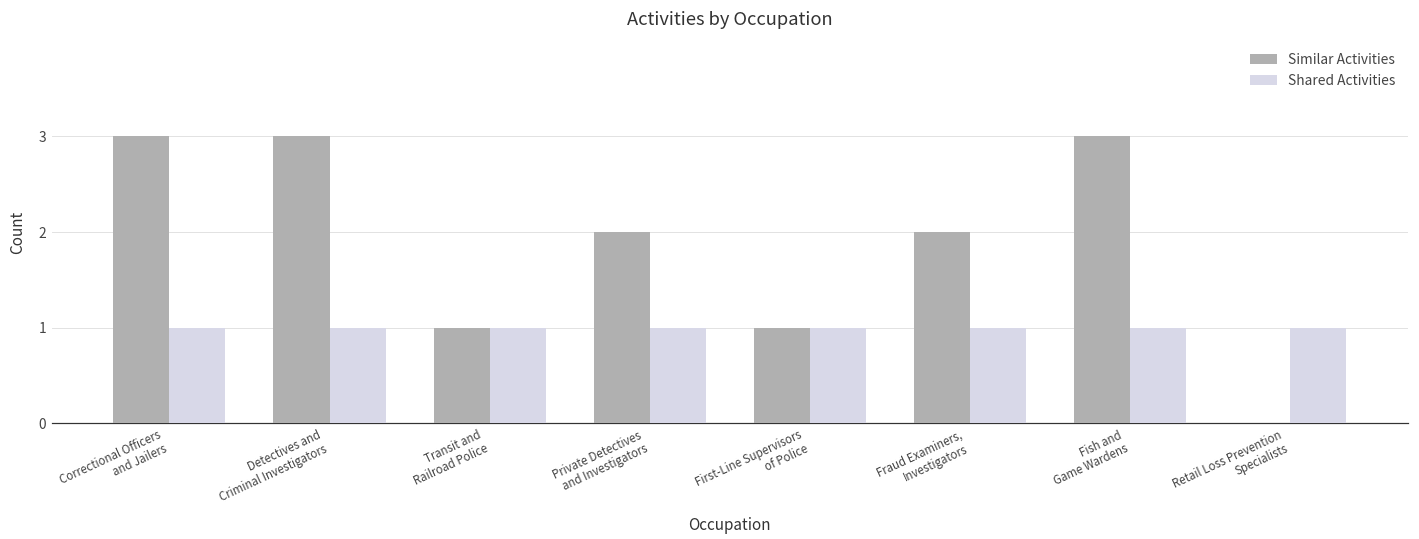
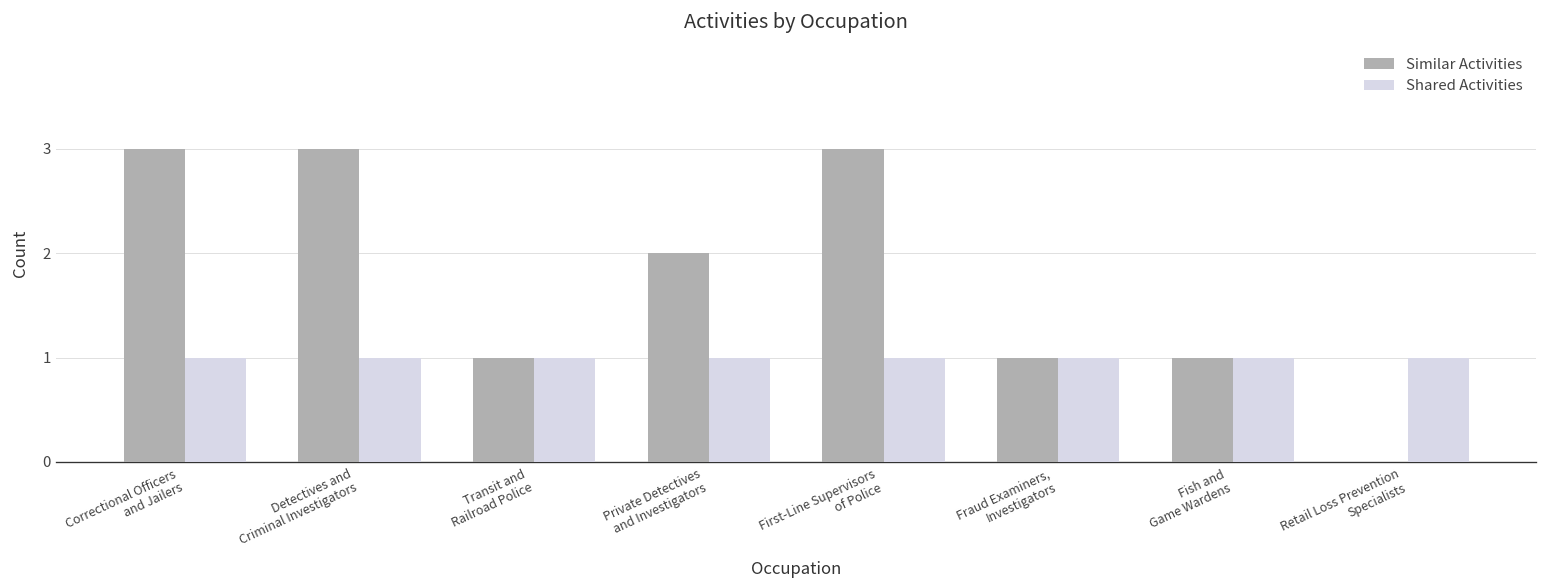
Similar Activities, First-Line Supervisors of Police: 1 -> 3
Similar Activities, Fraud Examiners, Investigators: 2 -> 1
Similar Activities, Fish and Game Wardens: 3 -> 1
